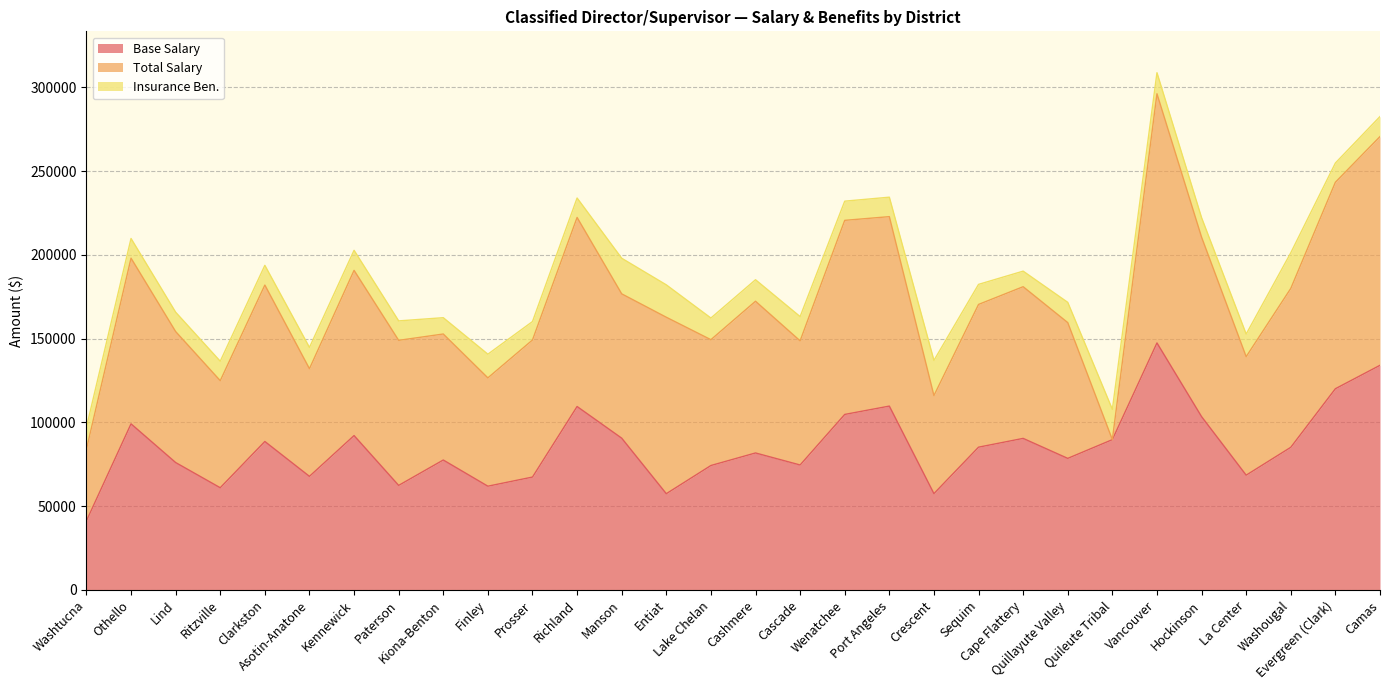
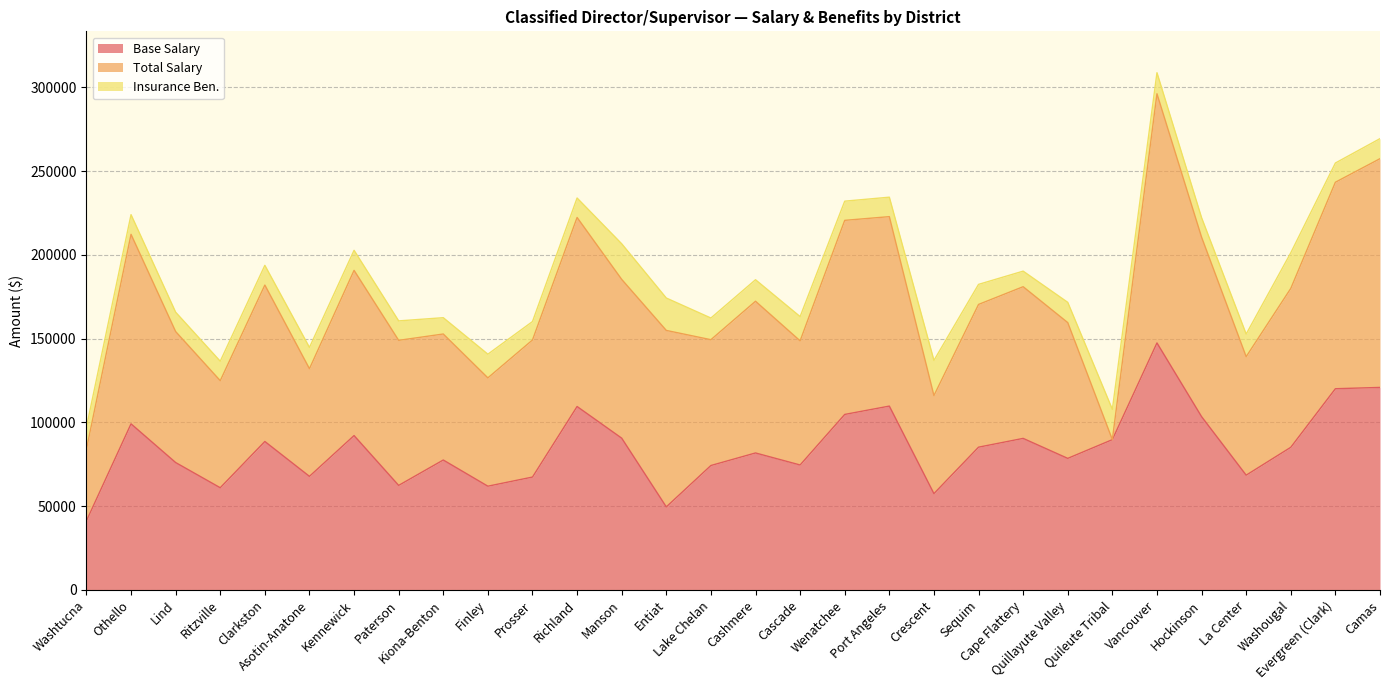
Total Salary, Othello: 99000 -> 113000
Total Salary, Manson: 86000 -> 95000
Base Salary, Entiat: 57000 -> 50000
Base Salary, Camas: 134000 -> 121000
